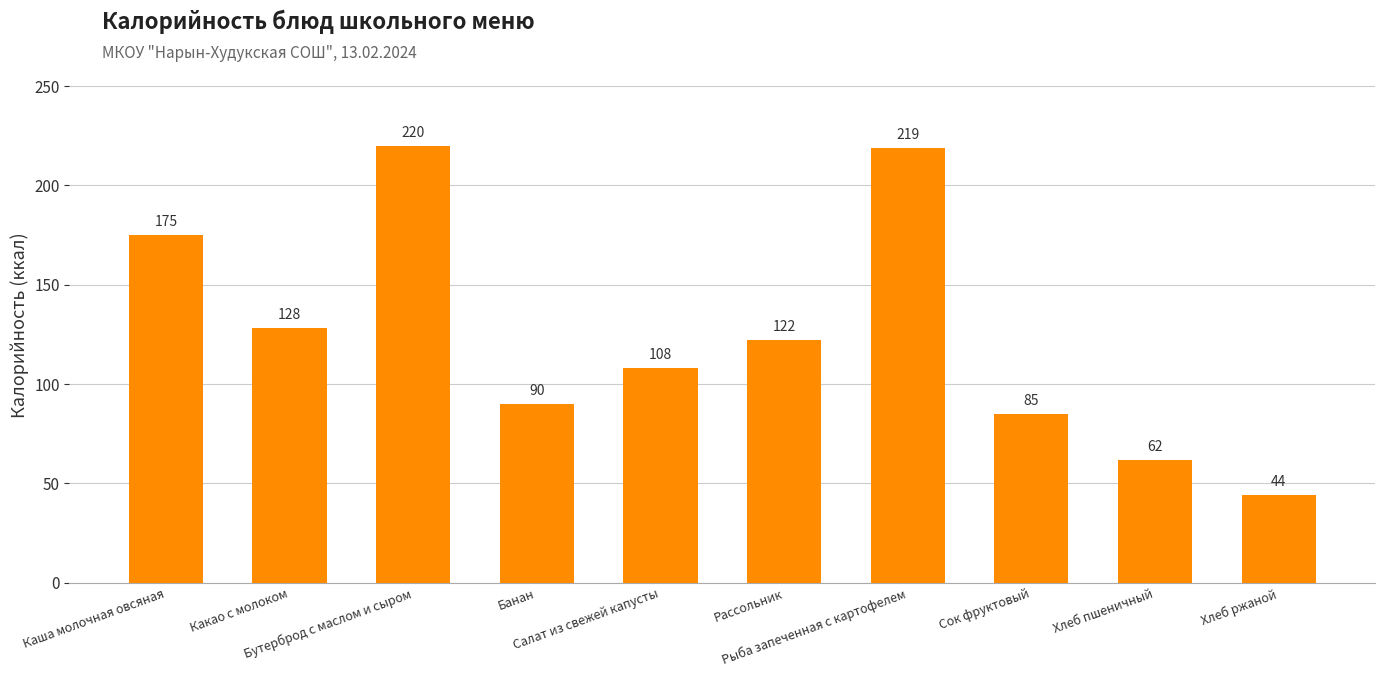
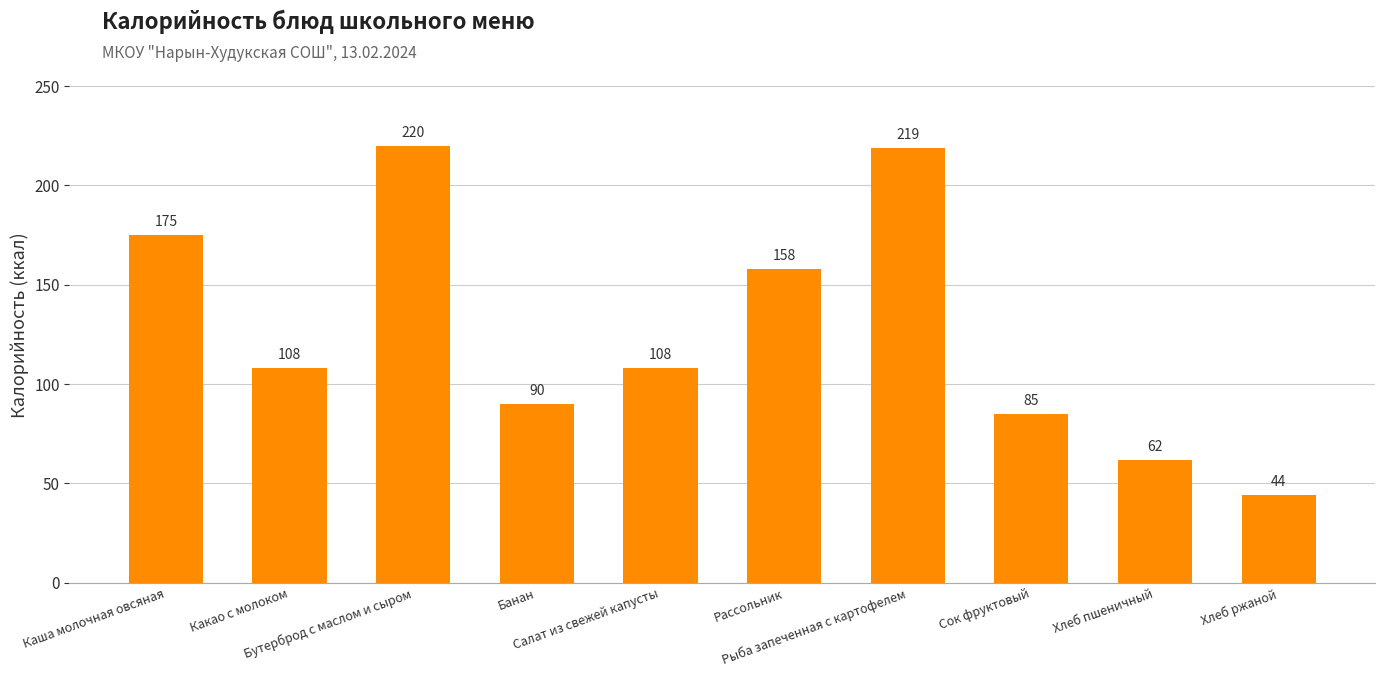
Какао с молоком: 128 -> 108
Рассольник: 122 -> 158
